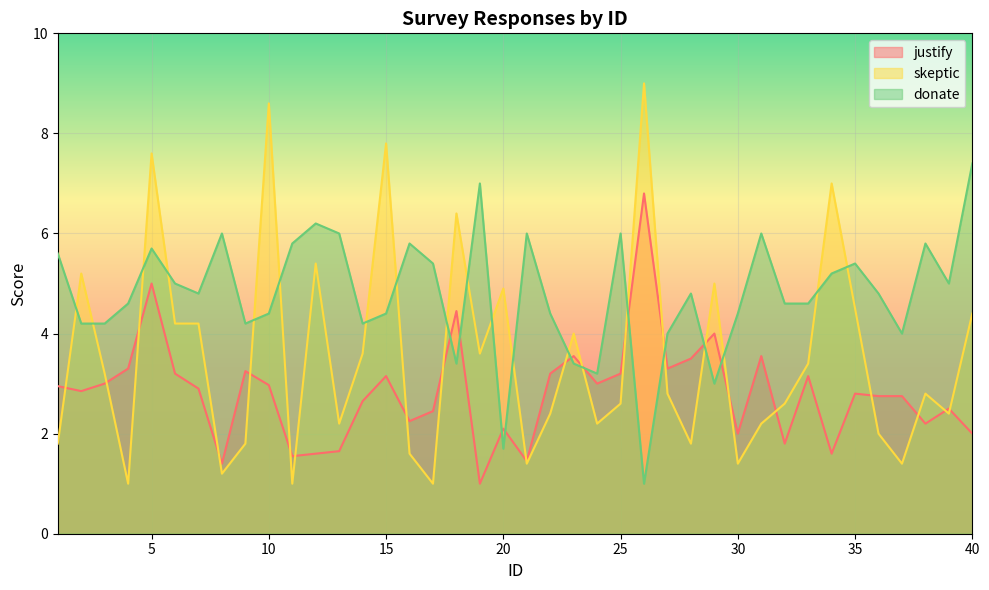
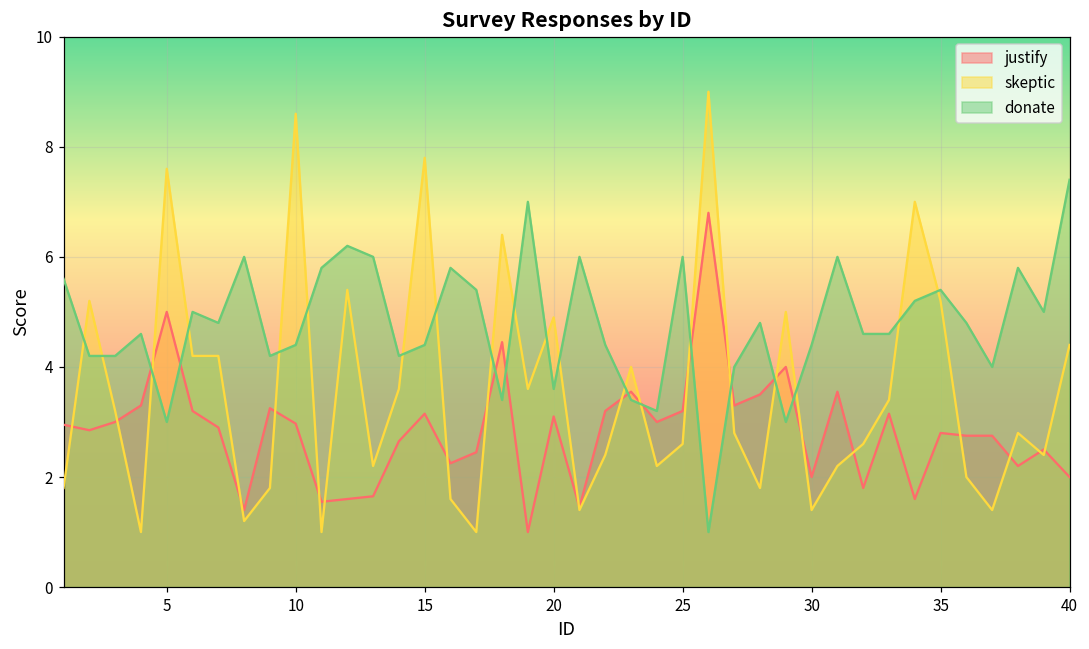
donate, 5: 5.7 -> 3.0
justify, 20: 2.1 -> 3.1
donate, 20: 1.7 -> 3.6
skeptic, 35: 4.5 -> 5.2
